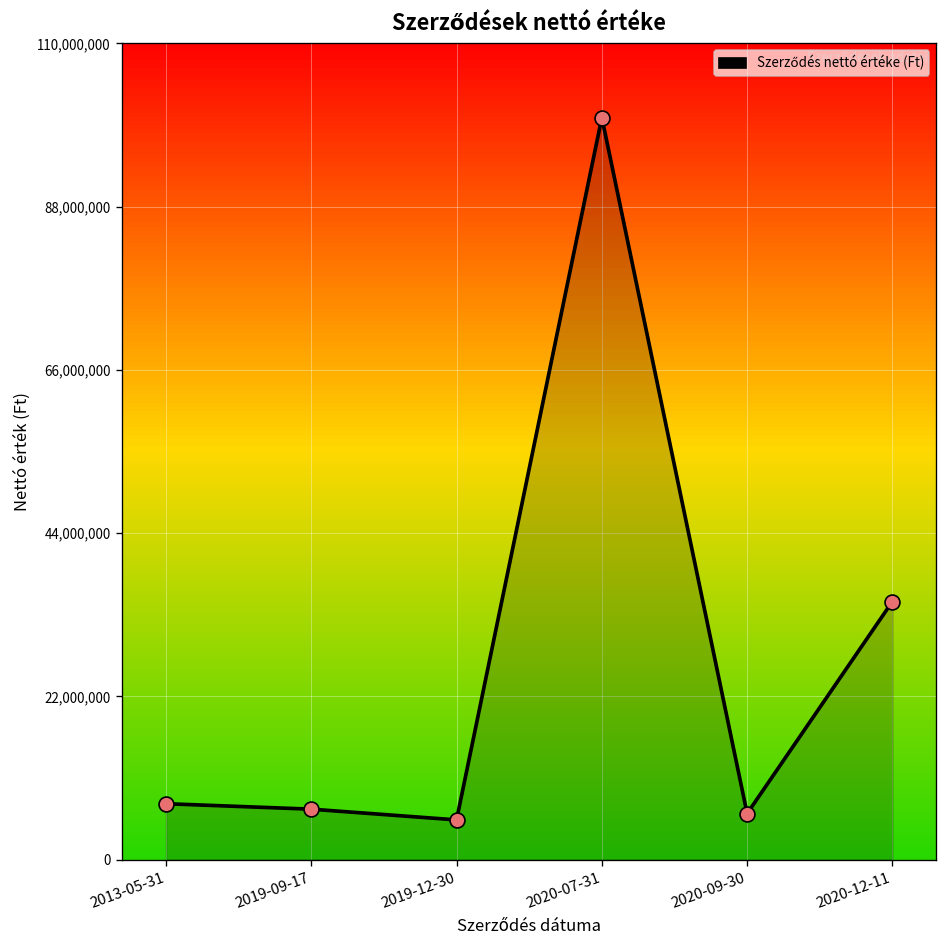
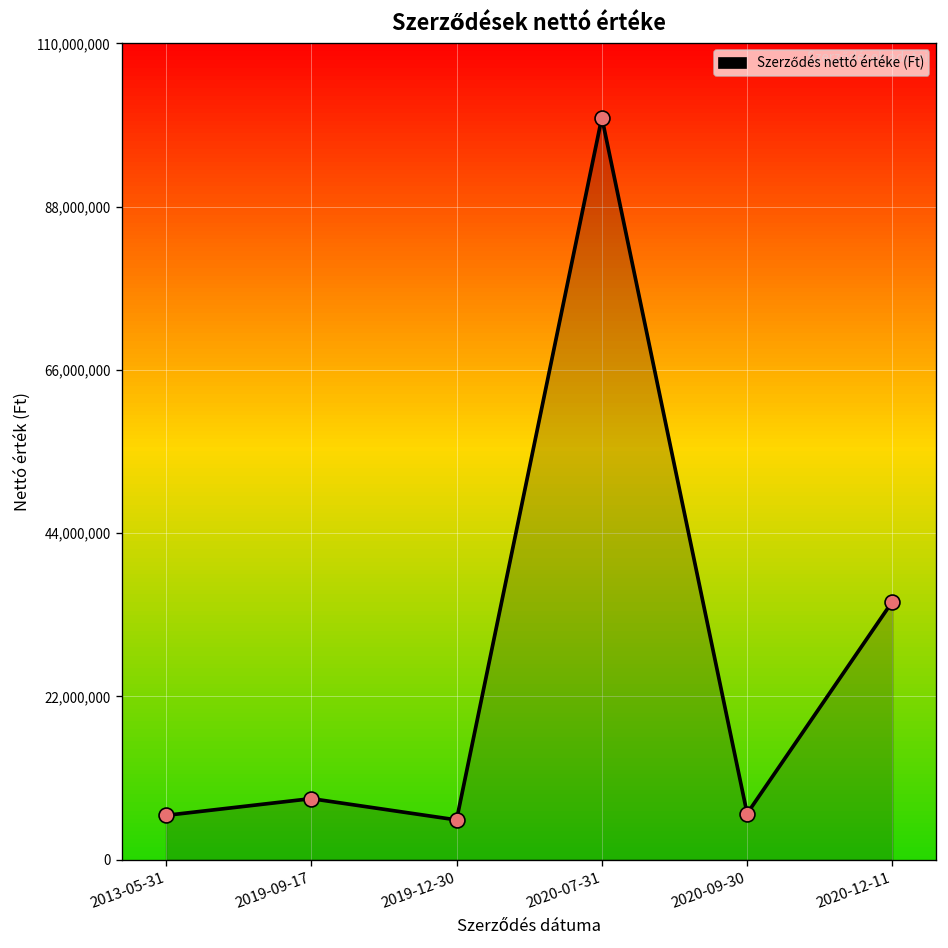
2013-05-31: 8,000,000 -> 6,000,000
2019-09-17: 7,000,000 -> 8,000,000
